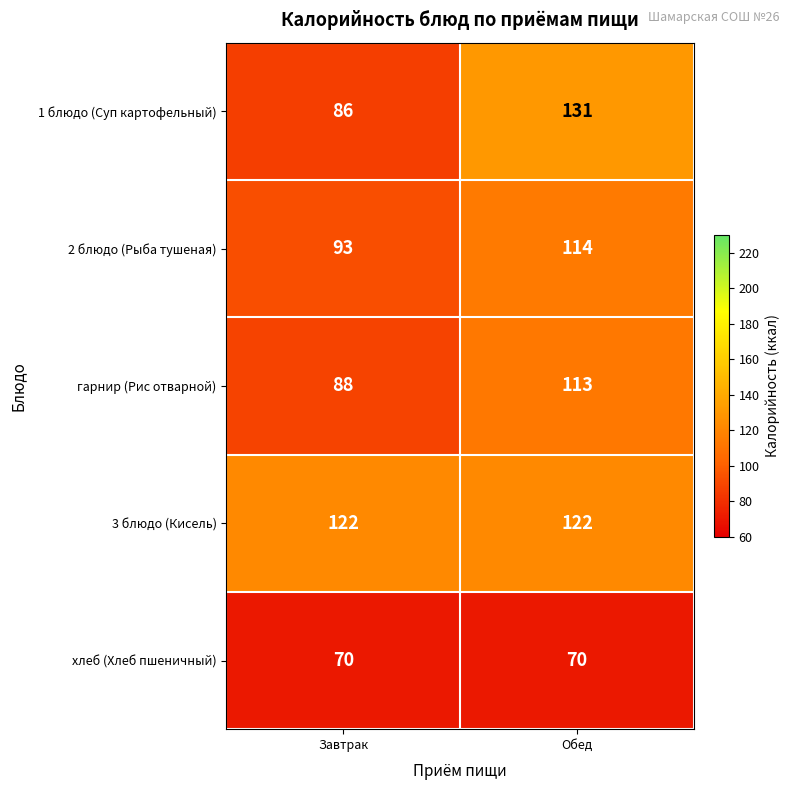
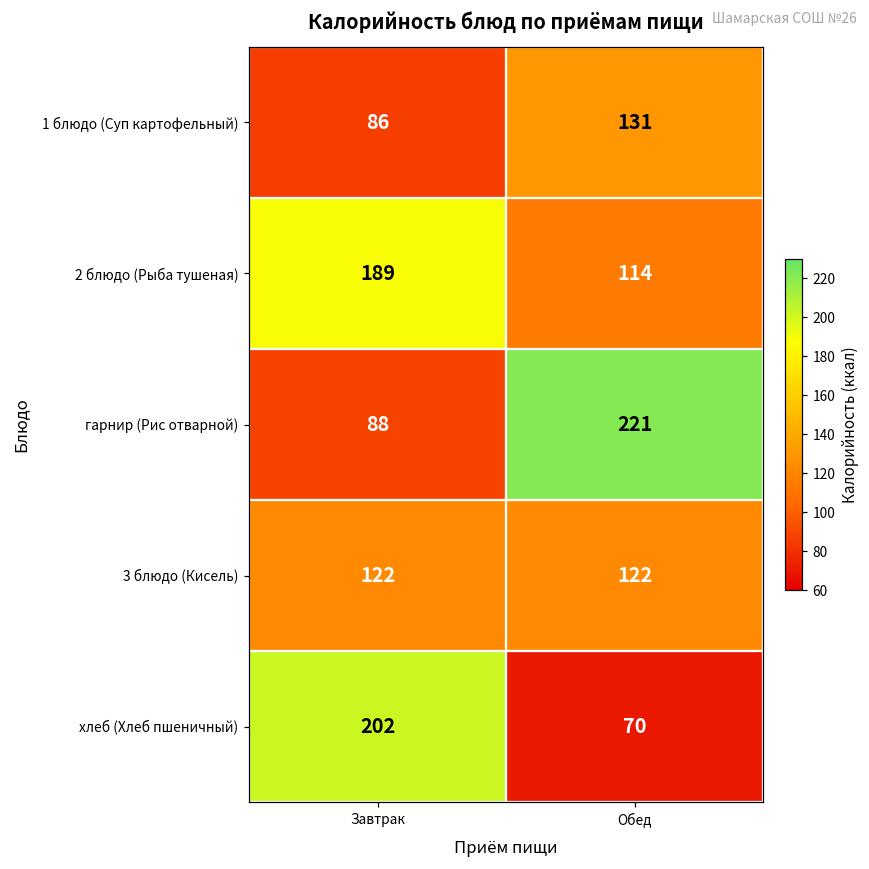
2 блюдо (Рыба тушеная), Завтрак: 93 -> 189
гарнир (Рис отварной), Обед: 113 -> 221
хлеб (Хлеб пшеничный), Завтрак: 70 -> 202
